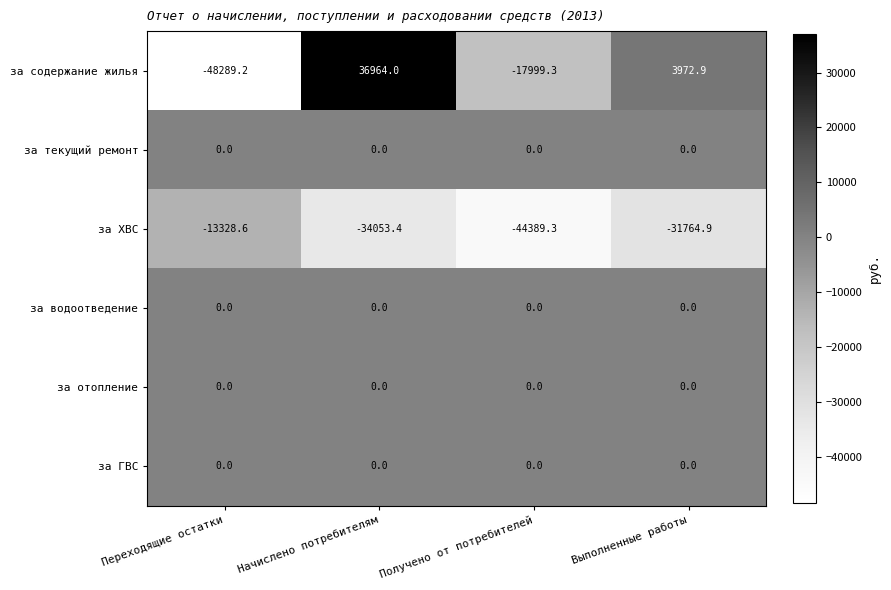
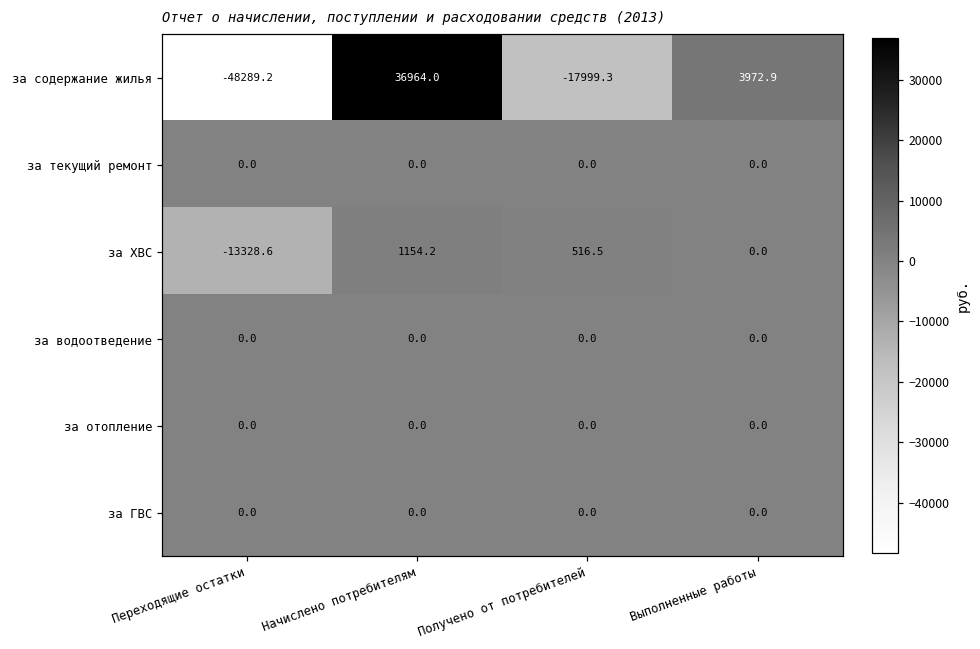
за ХВС, Начислено потребителям: -34053.4 -> 1154.2
за ХВС, Получено от потребителей: -44389.3 -> 516.5
за ХВС, Выполненные работы: -31764.9 -> 0.0
